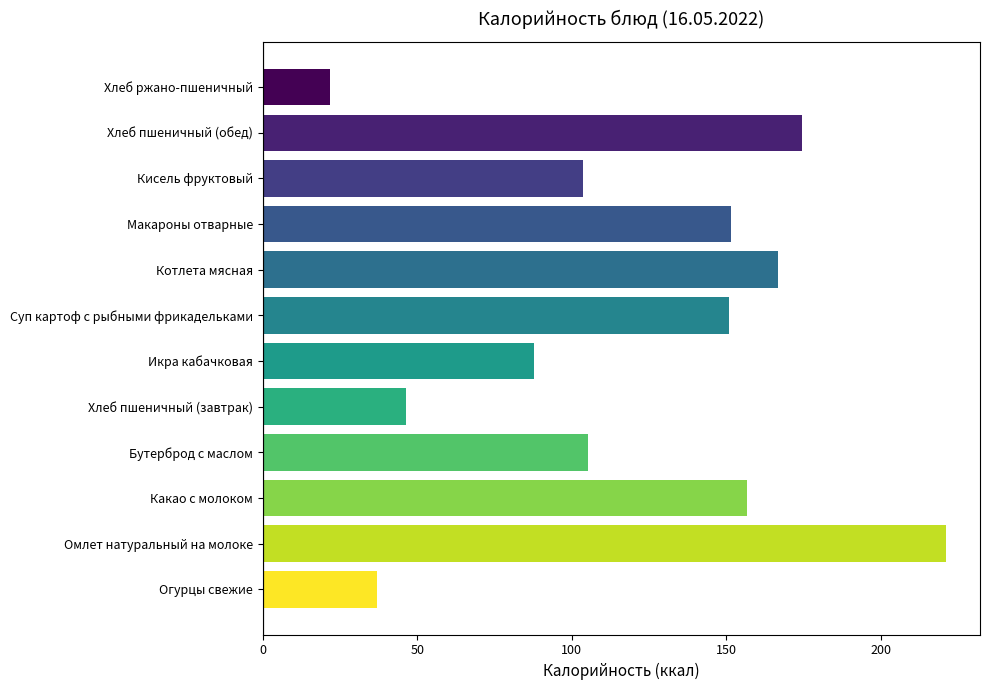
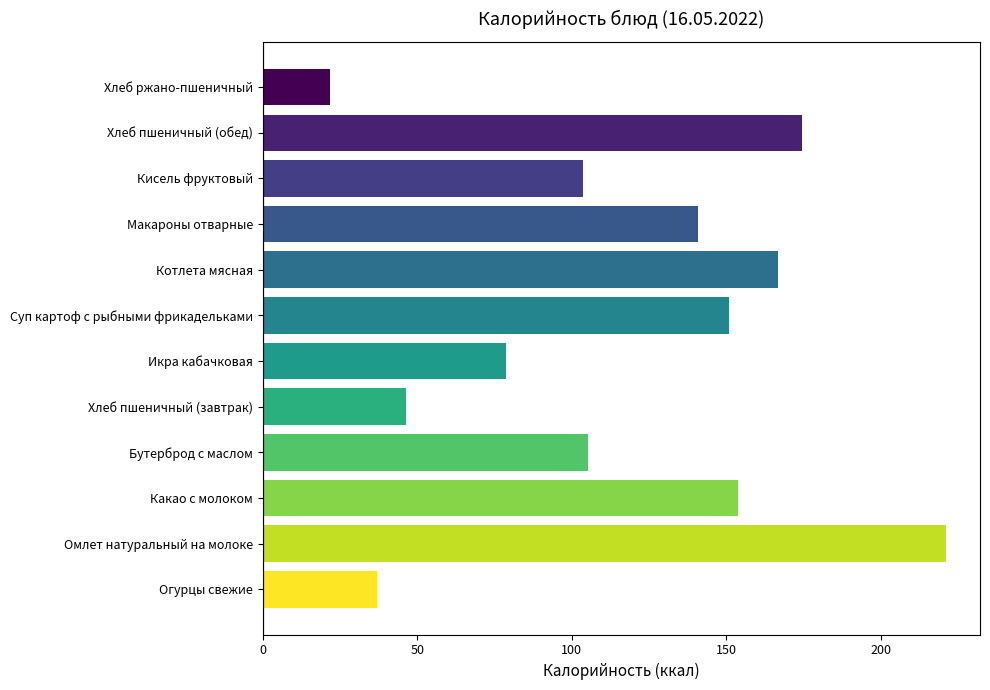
Макароны отварные: 152 -> 141
Икра кабачковая: 88 -> 79
Какао с молоком: 157 -> 154
